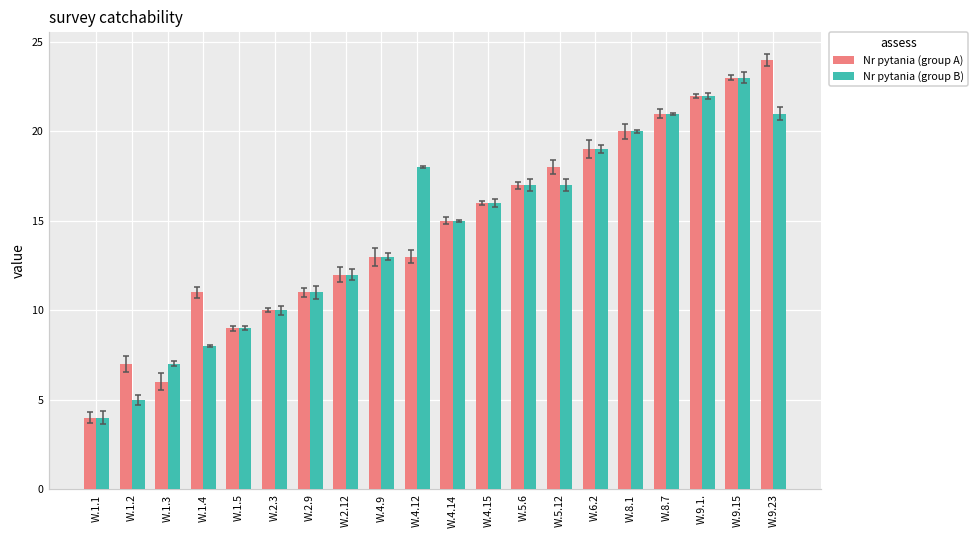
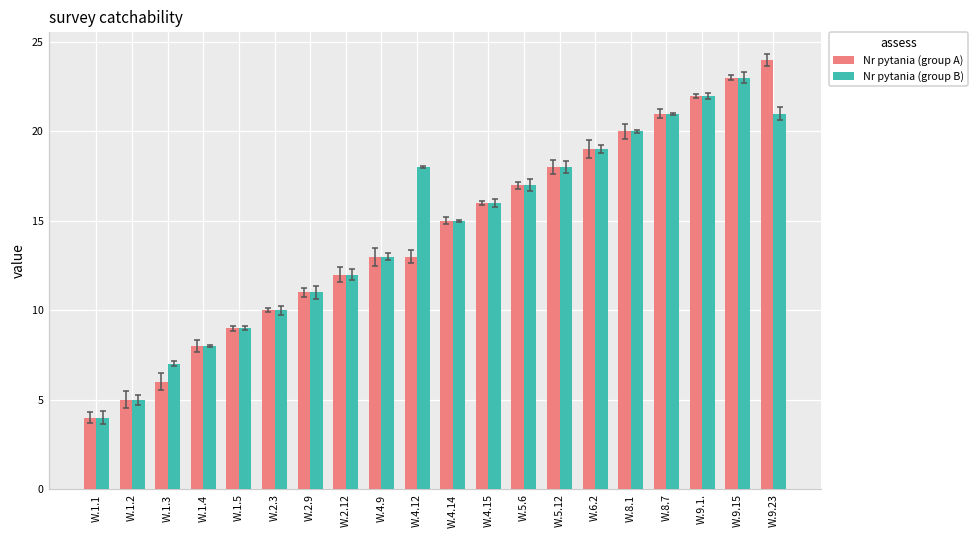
Nr pytania (group A), W.1.2: 7 -> 5
Nr pytania (group A), W.1.4: 11 -> 8
Nr pytania (group B), W.5.12: 17 -> 18
